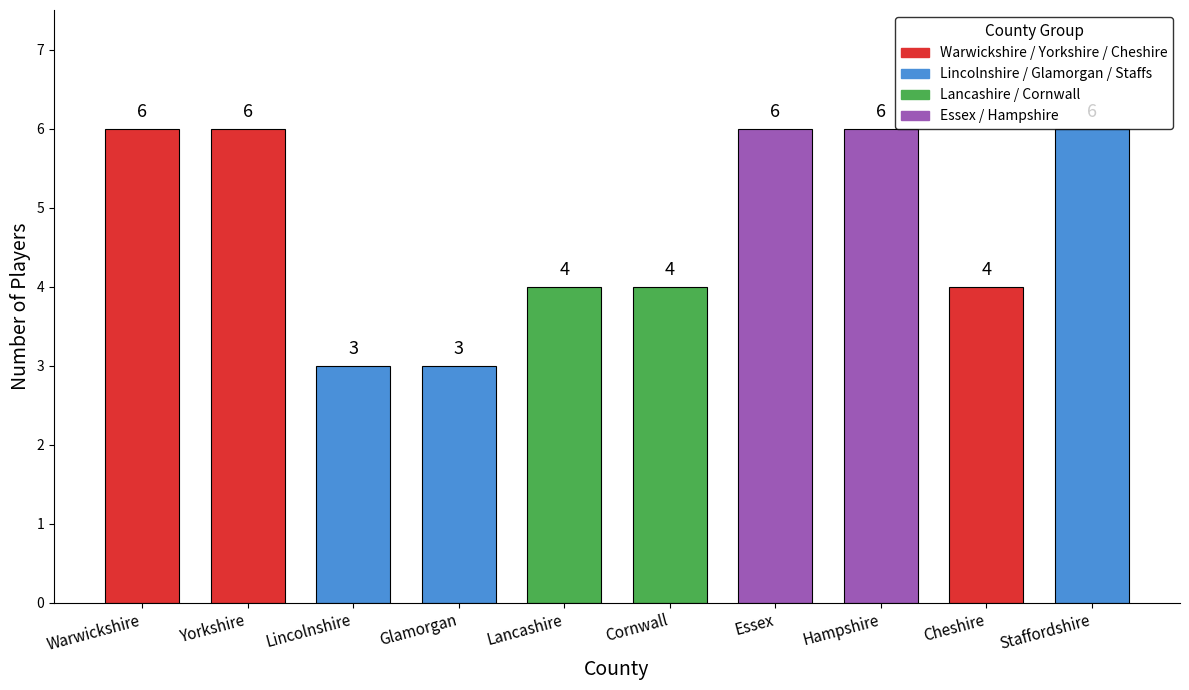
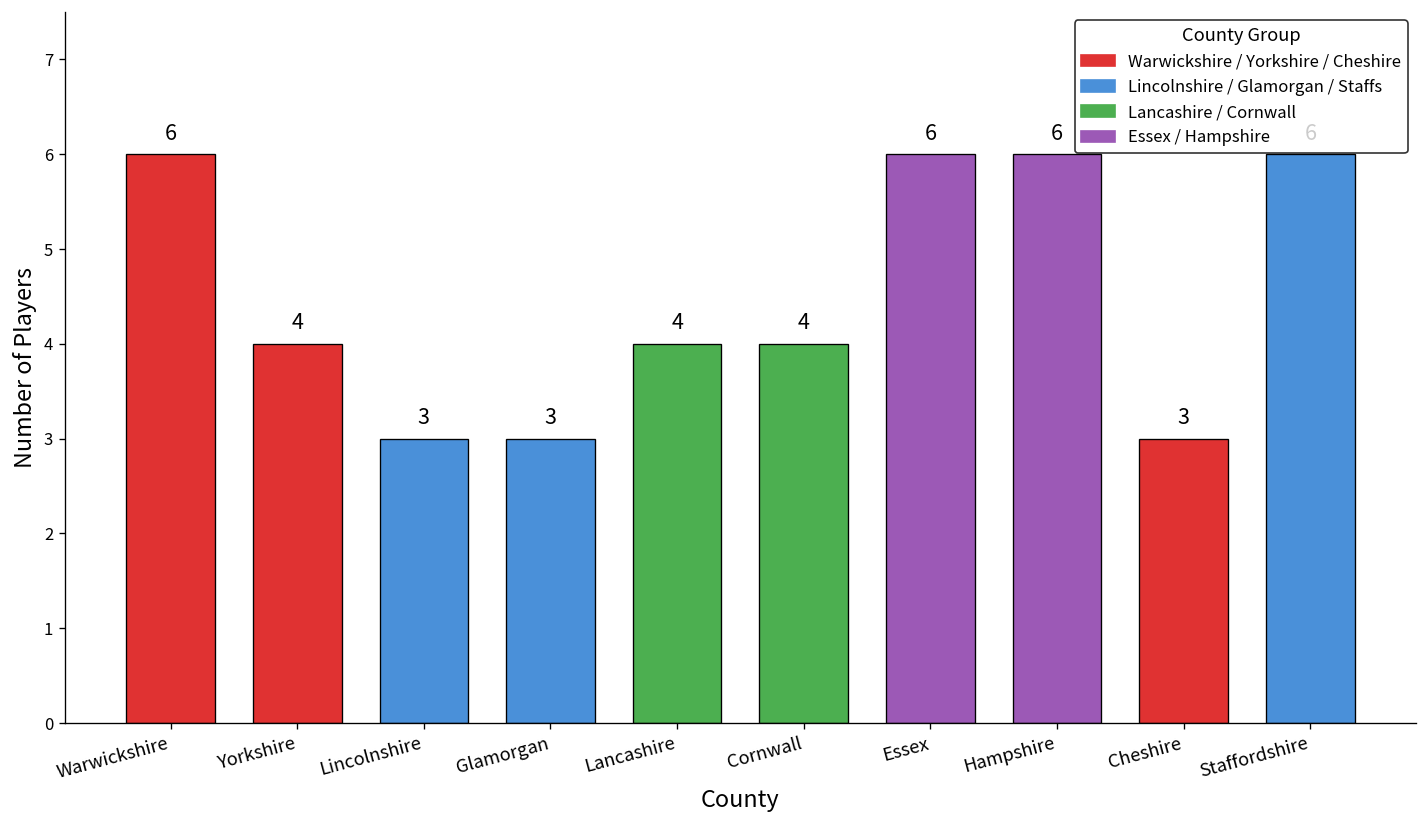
Yorkshire: 6 -> 4
Cheshire: 4 -> 3
